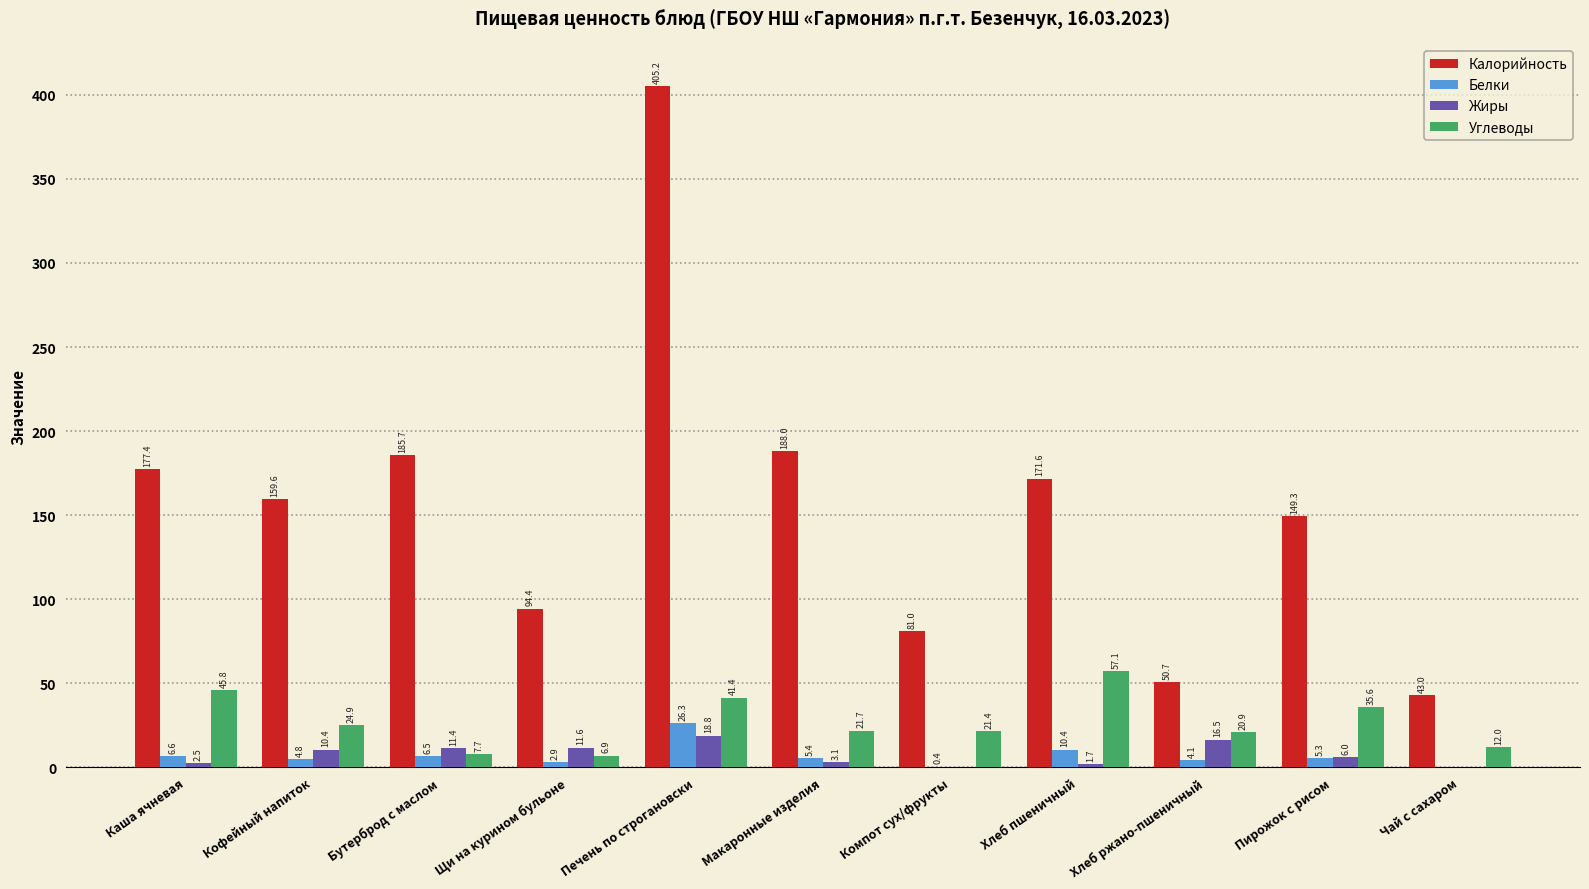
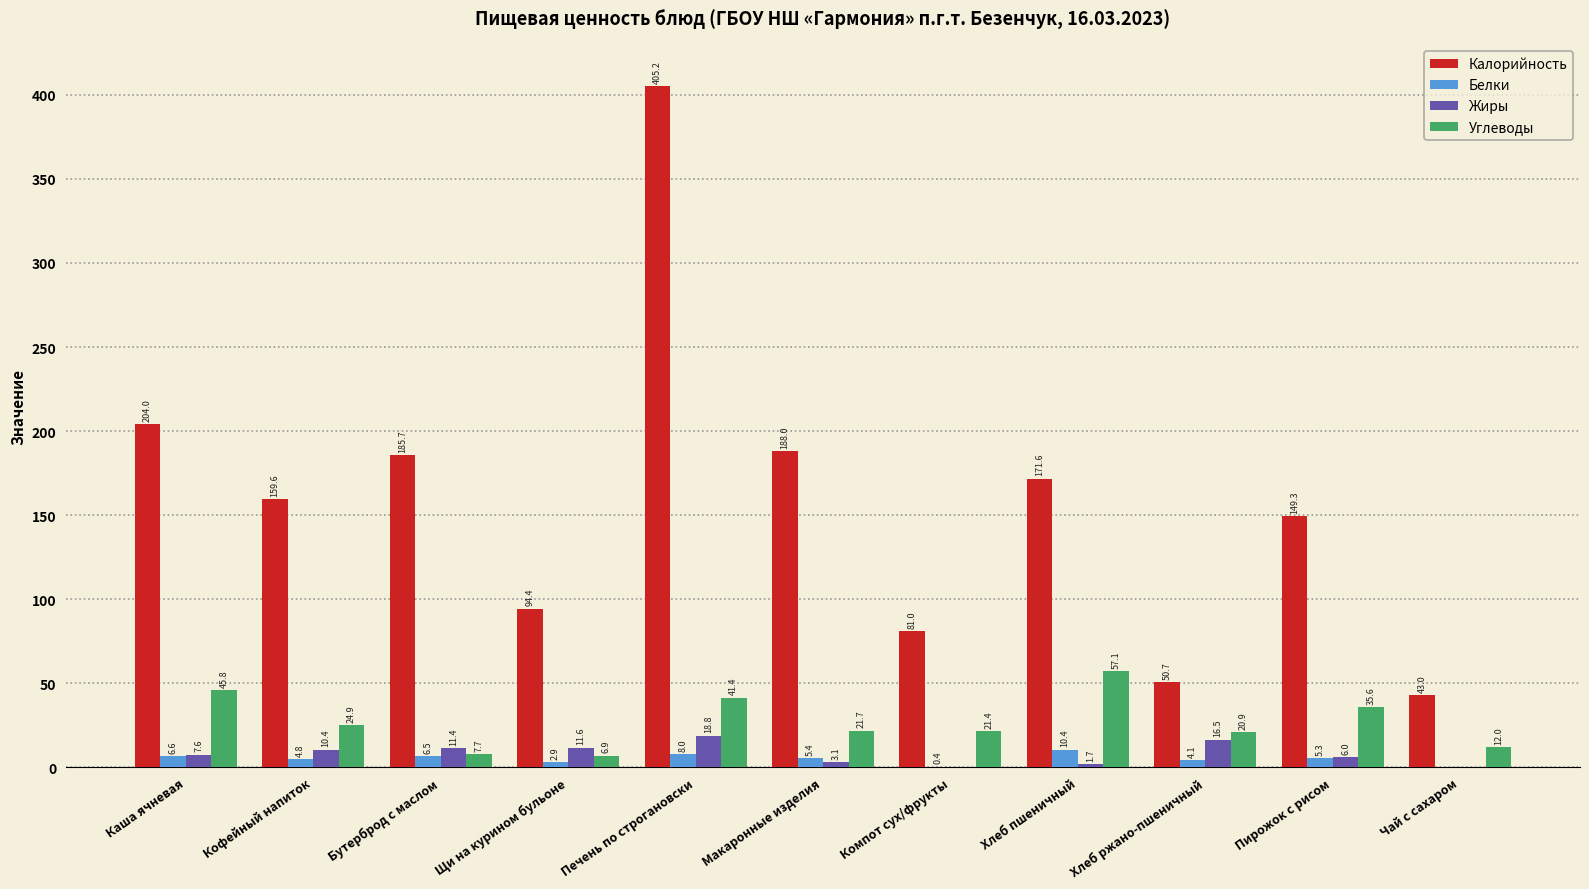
Калорийность, Каша ячневая: 177.4 -> 204.0
Жиры, Каша ячневая: 2.5 -> 7.6
Белки, Печень по строгановски: 26.3 -> 8.0
